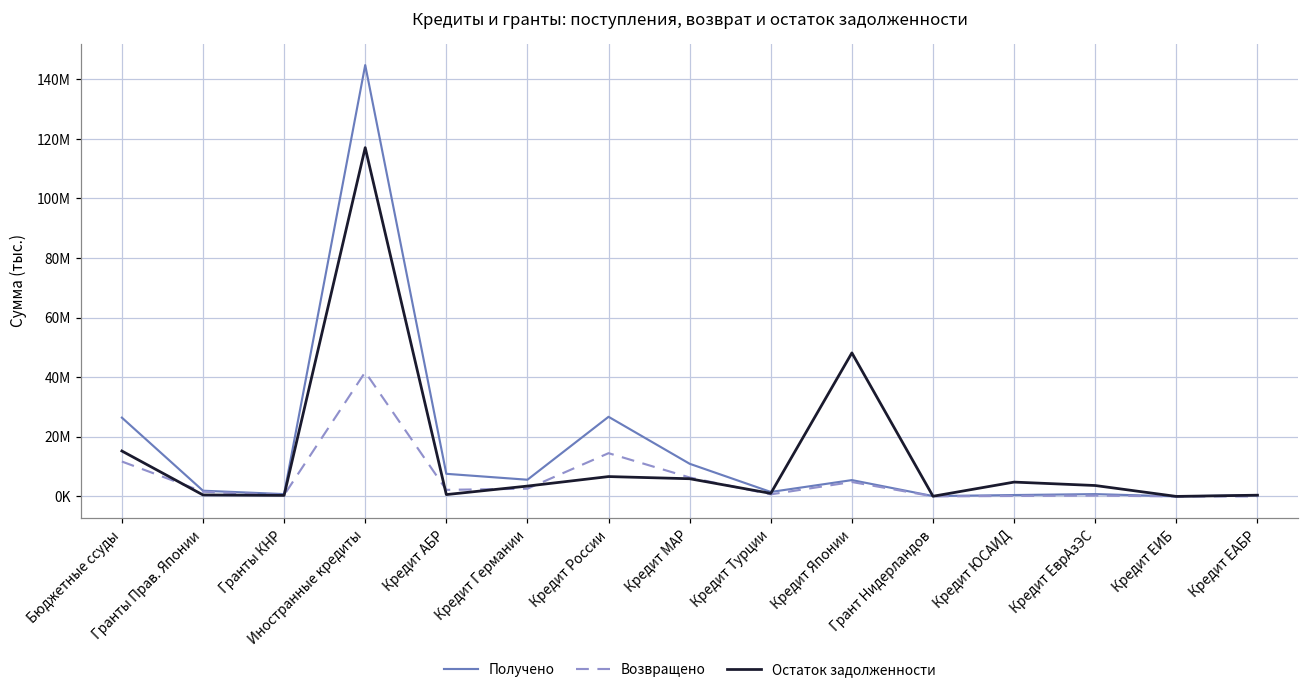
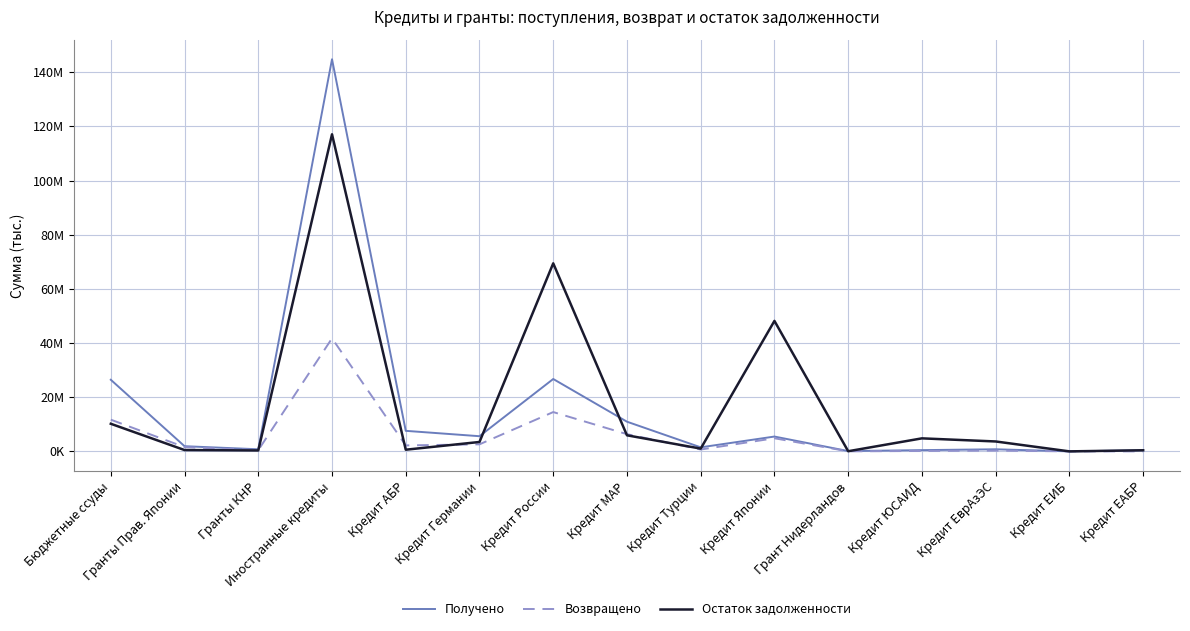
Остаток задолженности, Бюджетные ссуды: 15000000 -> 10000000
Остаток задолженности, Кредит России: 7000000 -> 69000000
